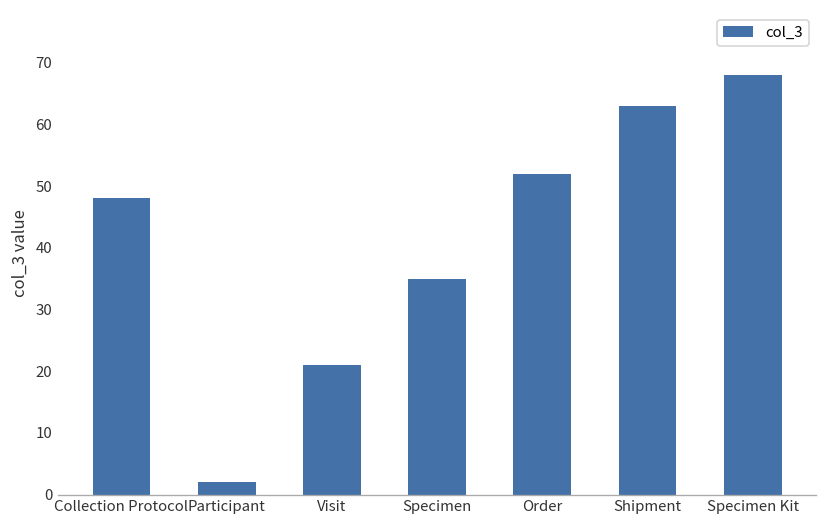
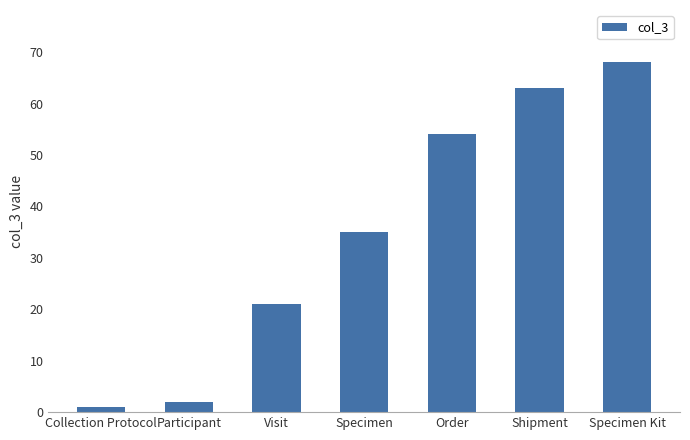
Collection Protocol: 48 -> 1
Order: 52 -> 54
